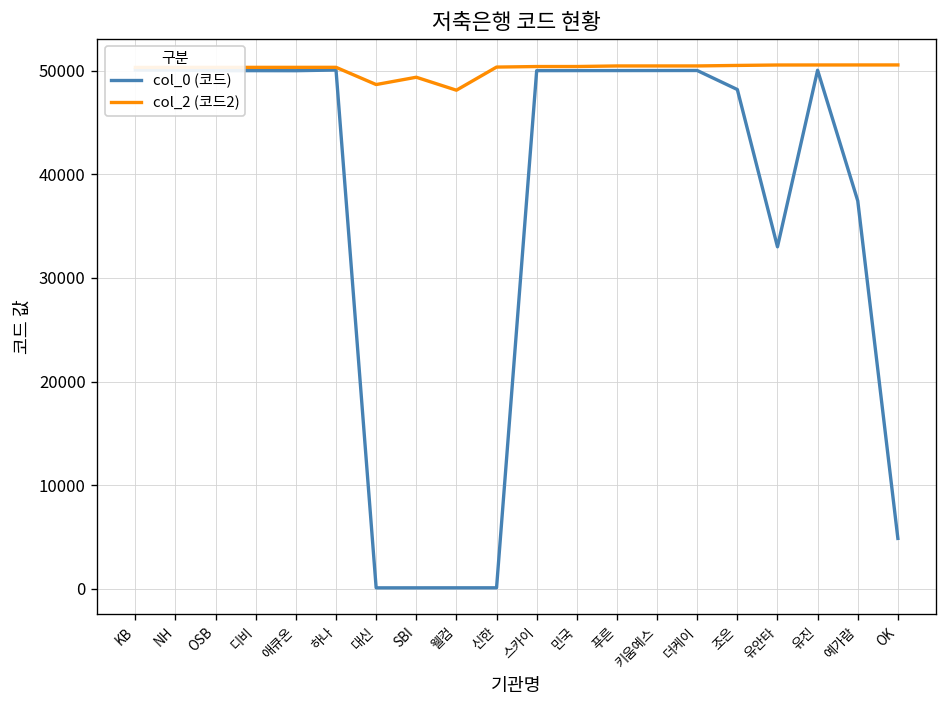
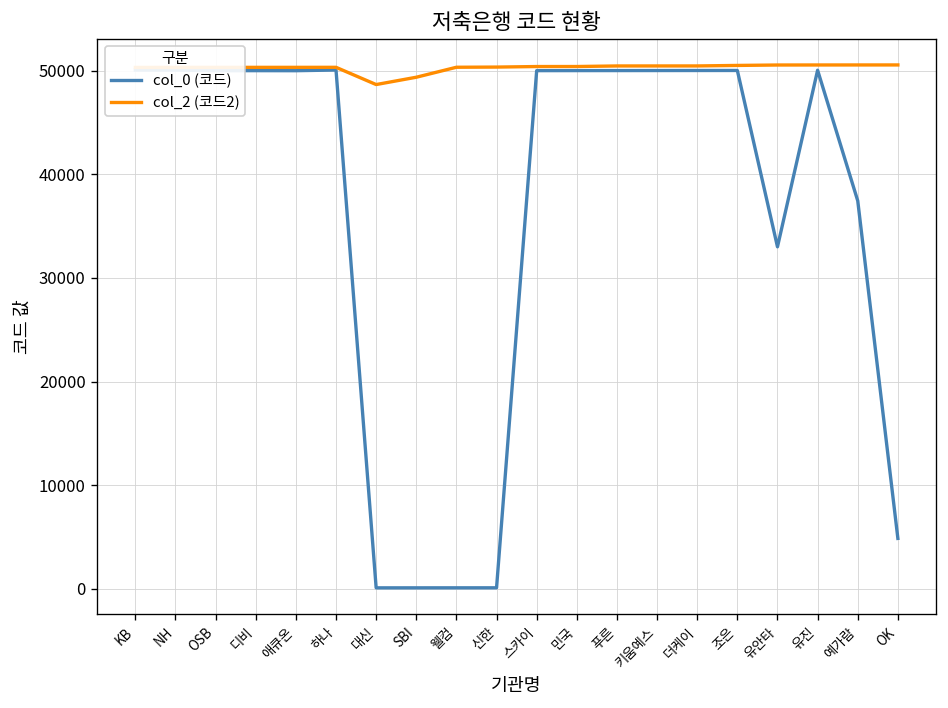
col_2 (코드2), 웰컴: 48000 -> 50000
col_0 (코드), 조은: 48000 -> 50000
